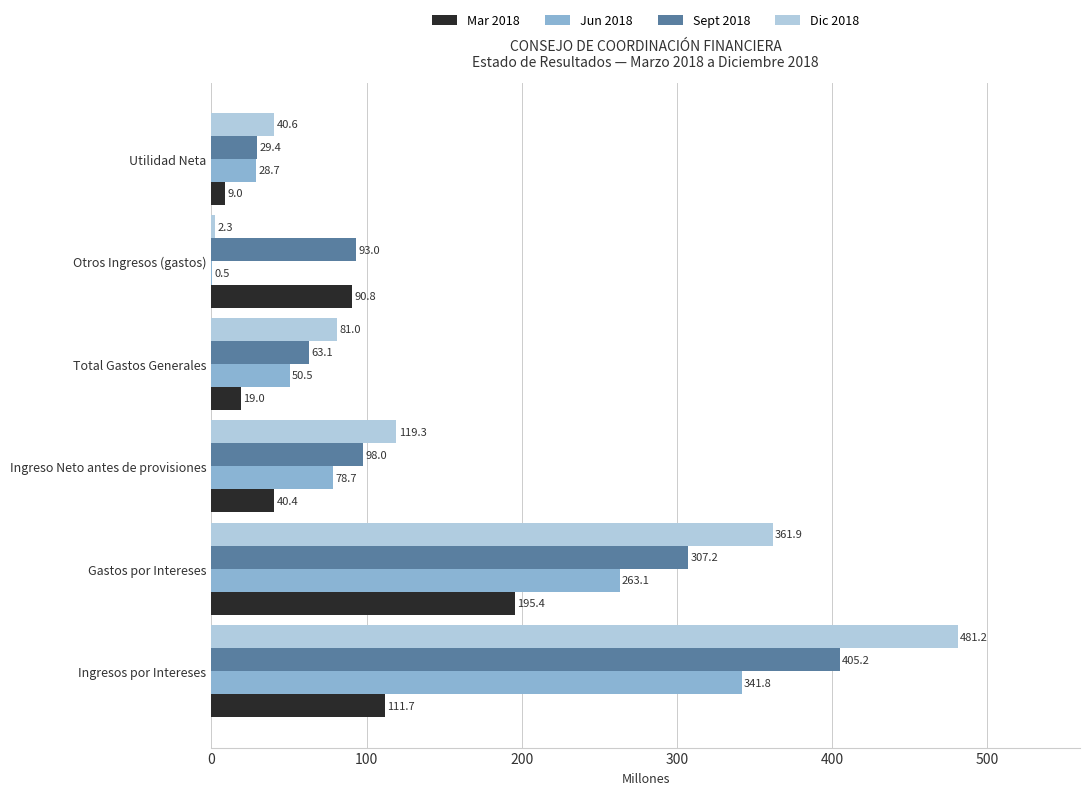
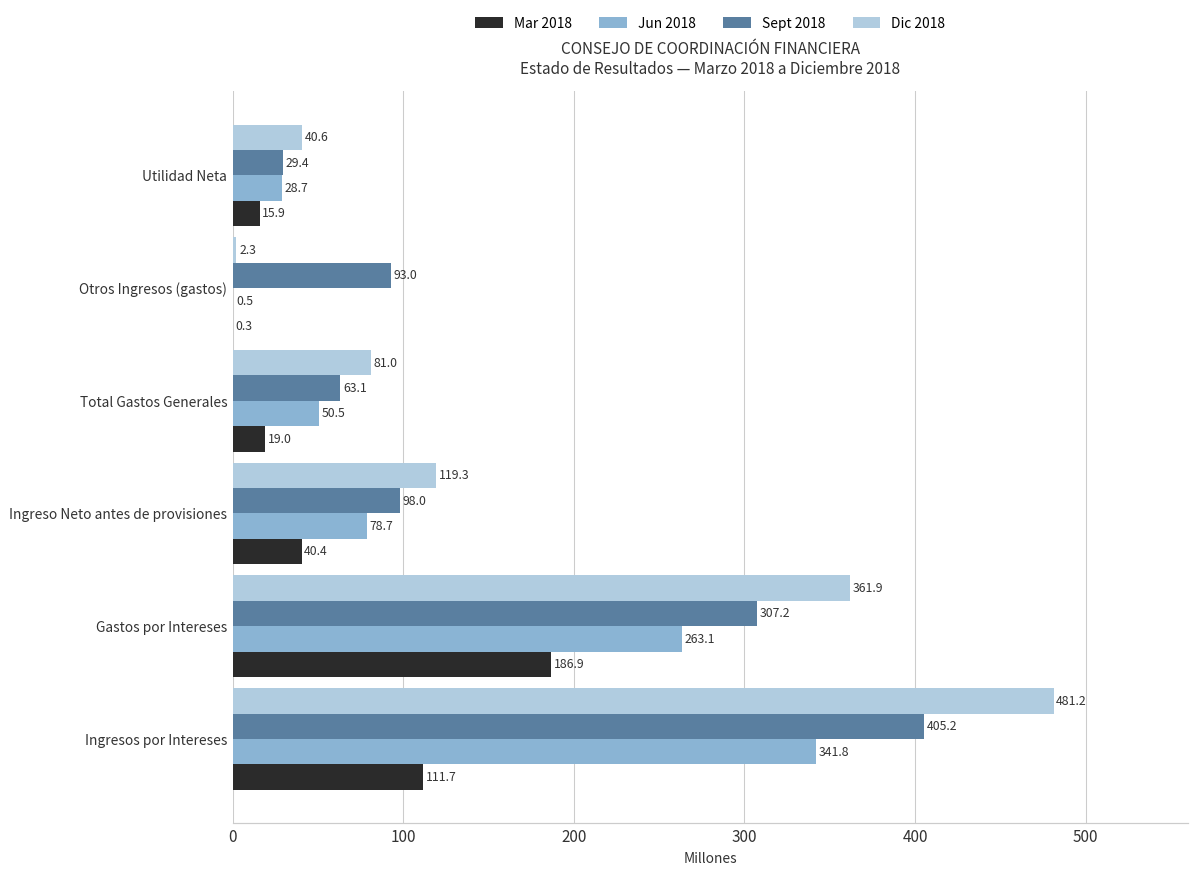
Mar 2018, Utilidad Neta: 9.0 -> 15.9
Mar 2018, Otros Ingresos (gastos): 90.8 -> 0.3
Mar 2018, Gastos por Intereses: 195.4 -> 186.9
